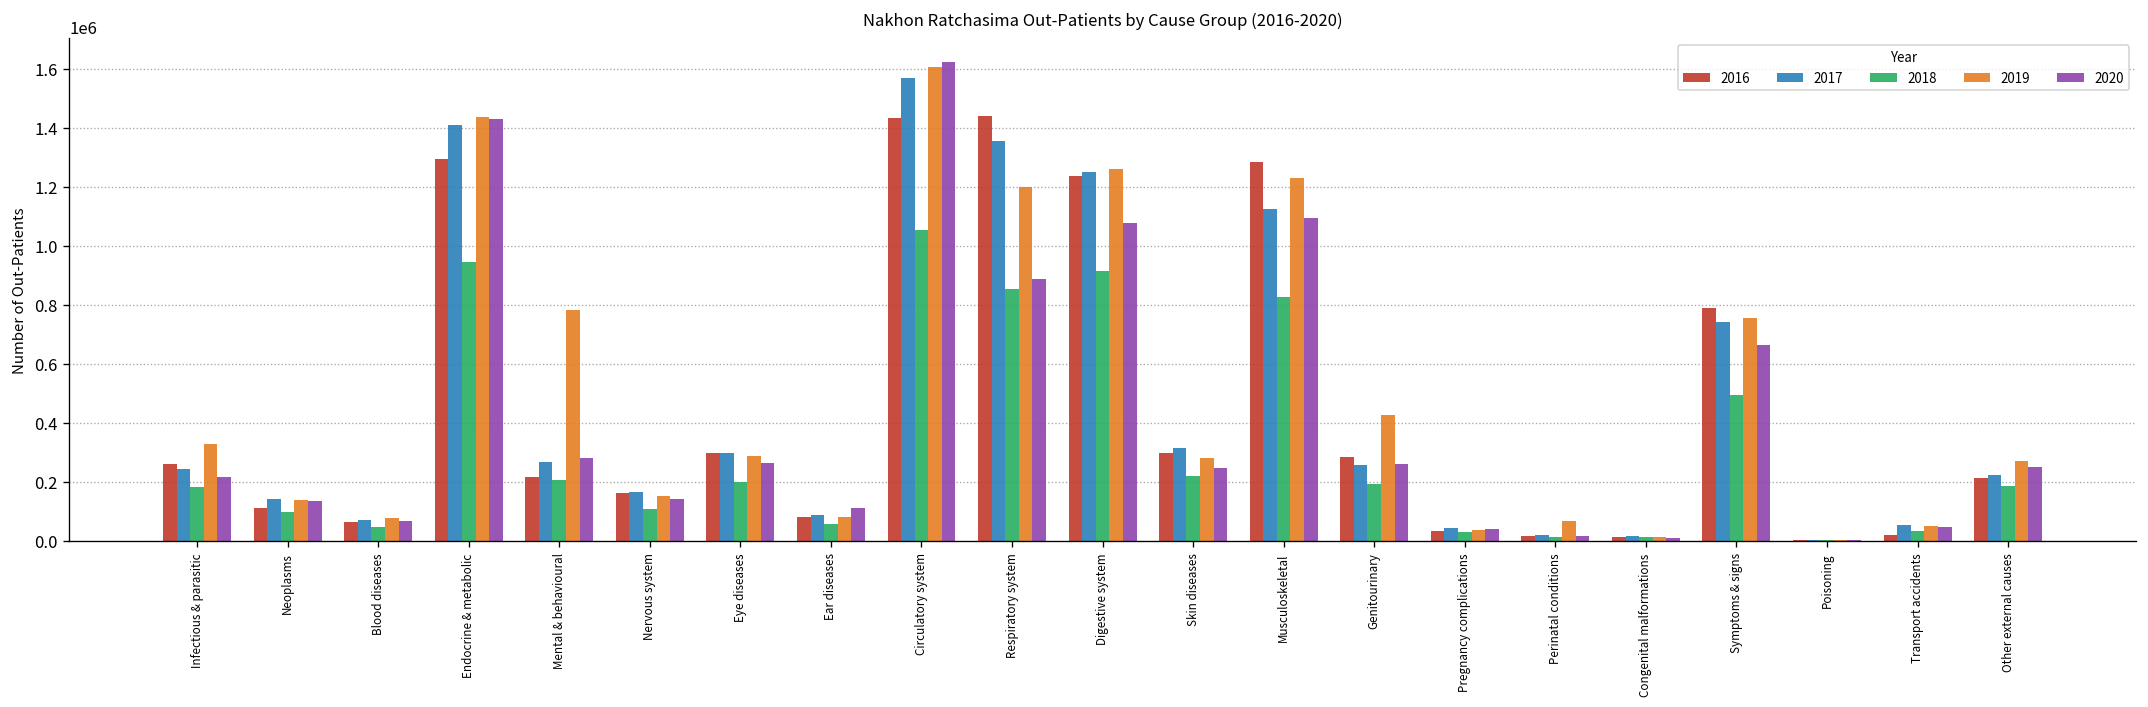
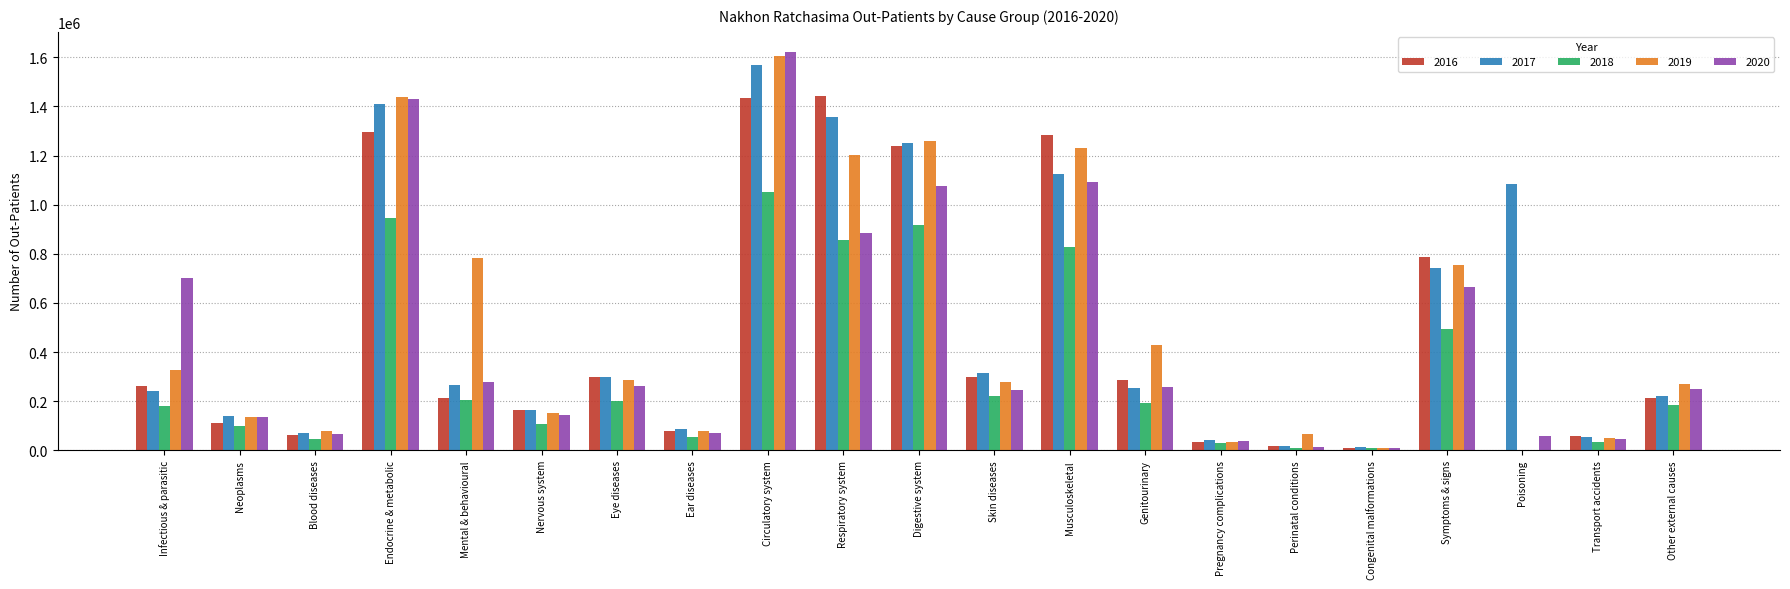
2020, Infectious & parasitic: 220000 -> 700000
2020, Ear diseases: 110000 -> 70000
2017, Poisoning: 0 -> 1090000
2020, Poisoning: 0 -> 60000
2016, Transport accidents: 20000 -> 60000
